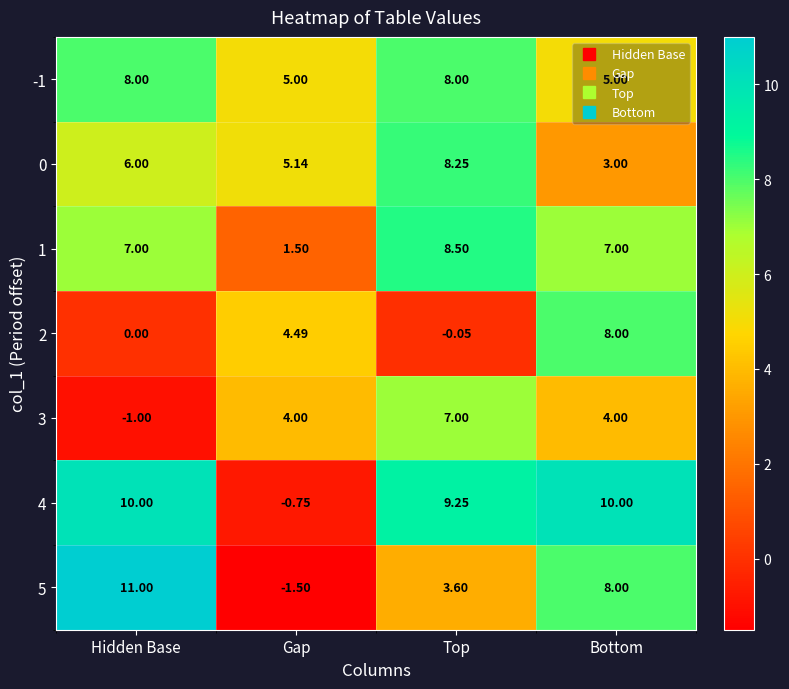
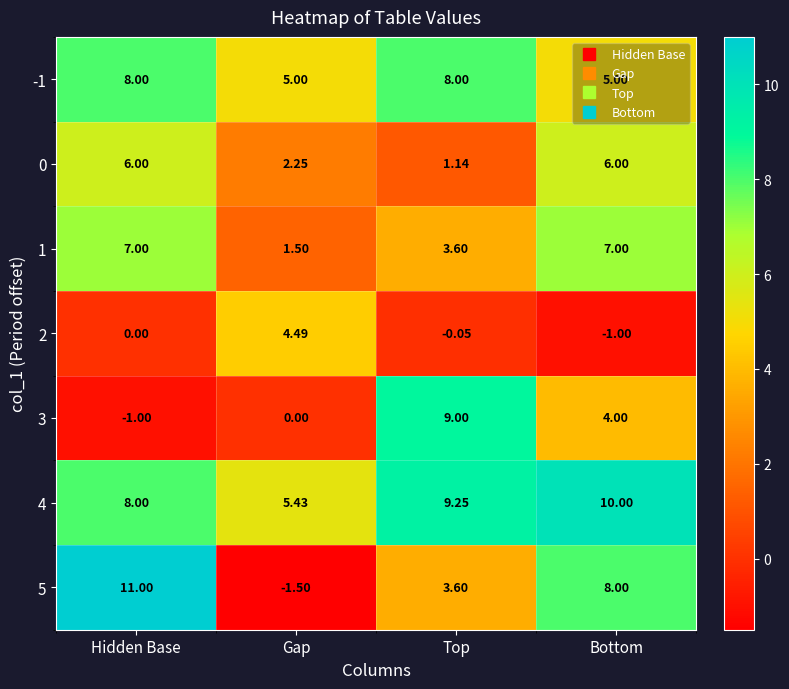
0, Gap: 5.14 -> 2.25
0, Top: 8.25 -> 1.14
0, Bottom: 3.00 -> 6.00
1, Top: 8.50 -> 3.60
2, Bottom: 8.00 -> -1.00
3, Gap: 4.00 -> 0.00
3, Top: 7.00 -> 9.00
4, Hidden Base: 10.00 -> 8.00
4, Gap: -0.75 -> 5.43
